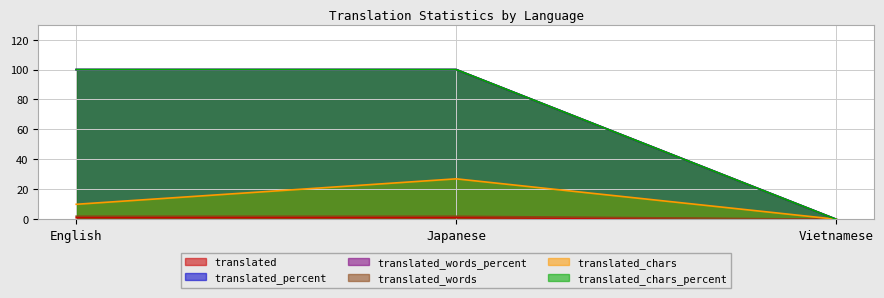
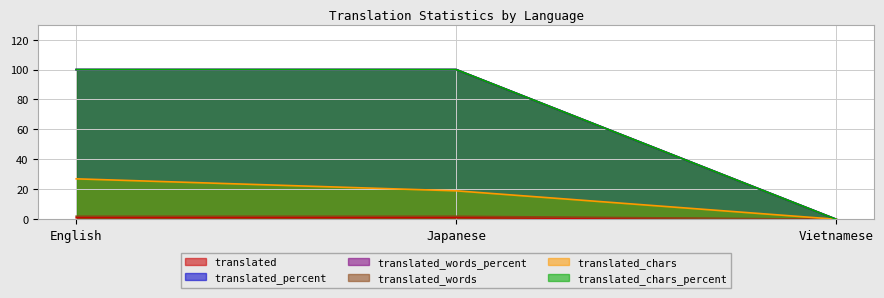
translated_chars, English: 10 -> 27
translated_chars, Japanese: 27 -> 19
